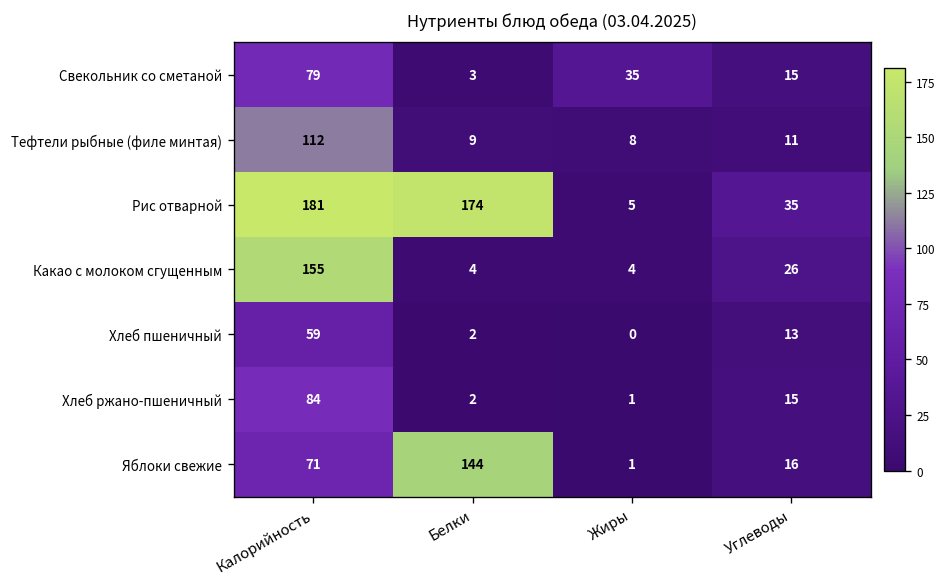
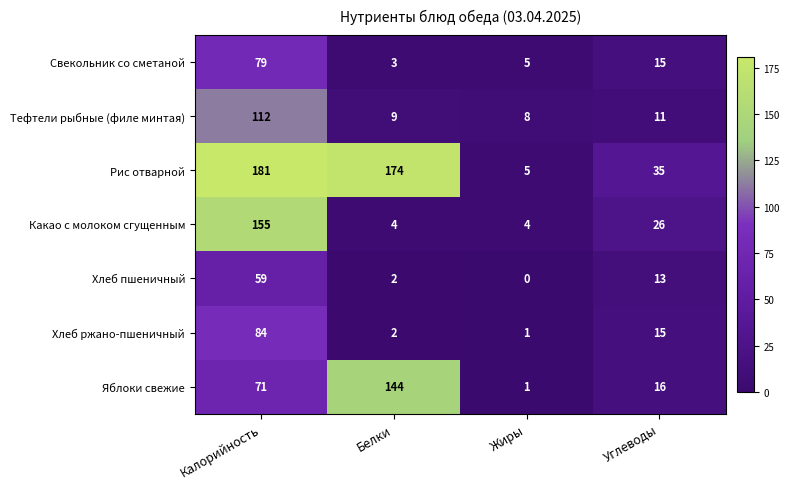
Свекольник со сметаной, Жиры: 35 -> 5
